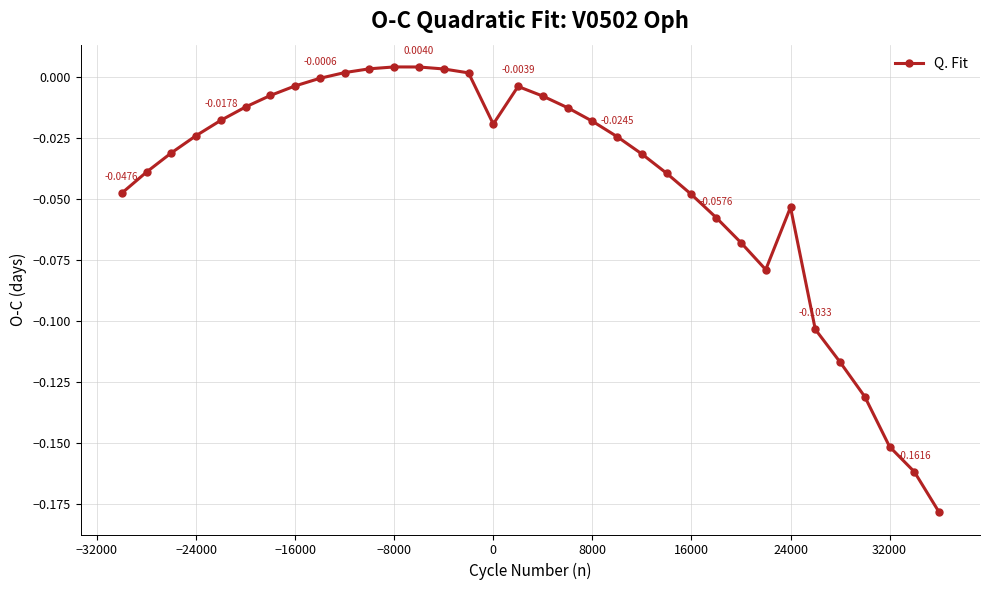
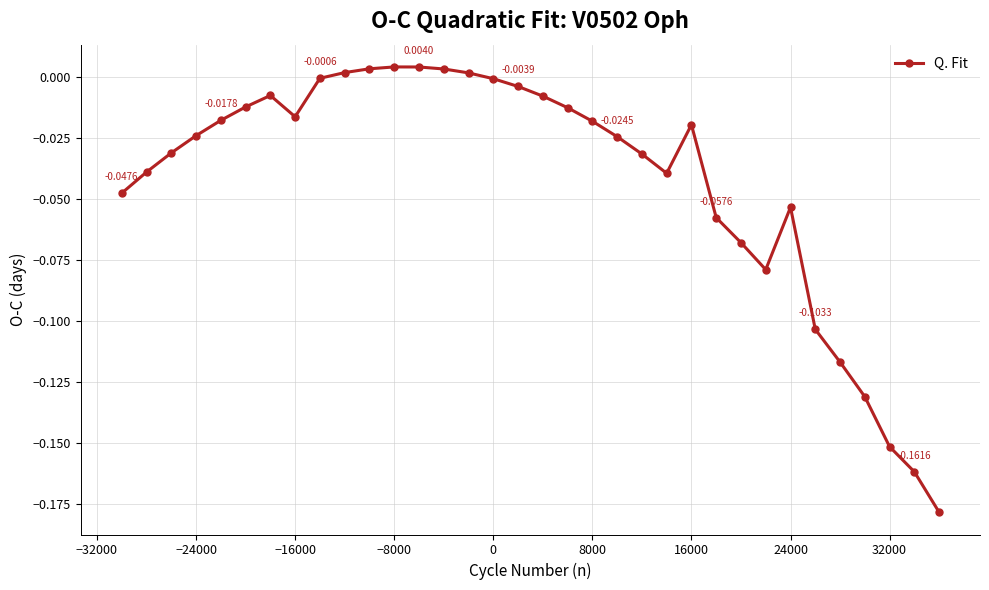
−16000: -0.004 -> -0.016
0: -0.019 -> -0.001
16000: -0.048 -> -0.020
